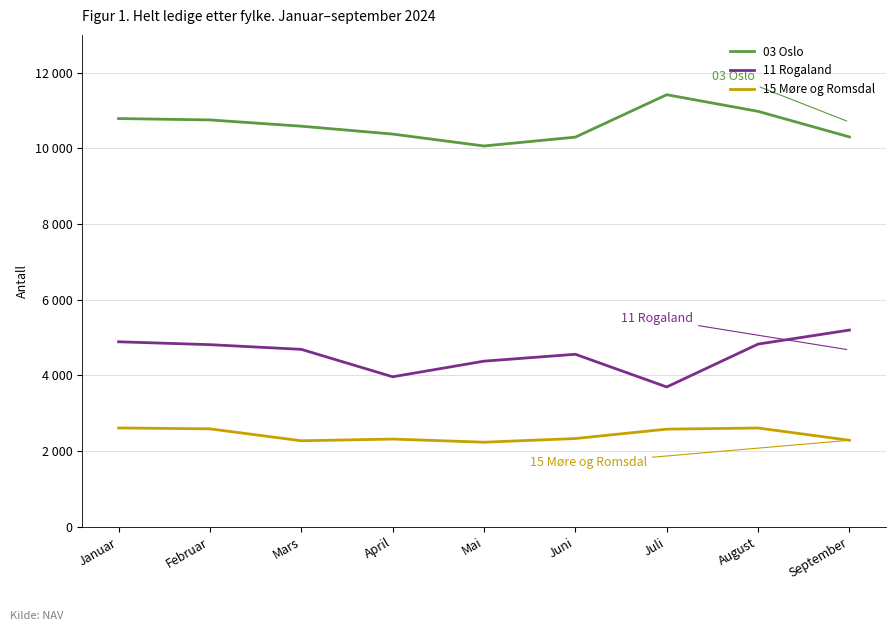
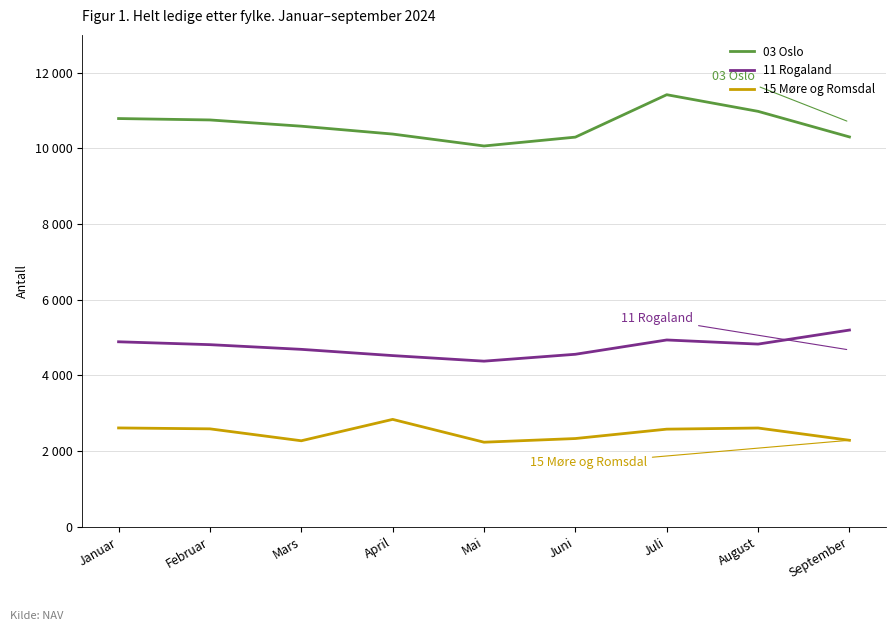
11 Rogaland, April: 4000 -> 4500
15 Møre og Romsdal, April: 2300 -> 2800
11 Rogaland, Juli: 3700 -> 4900
